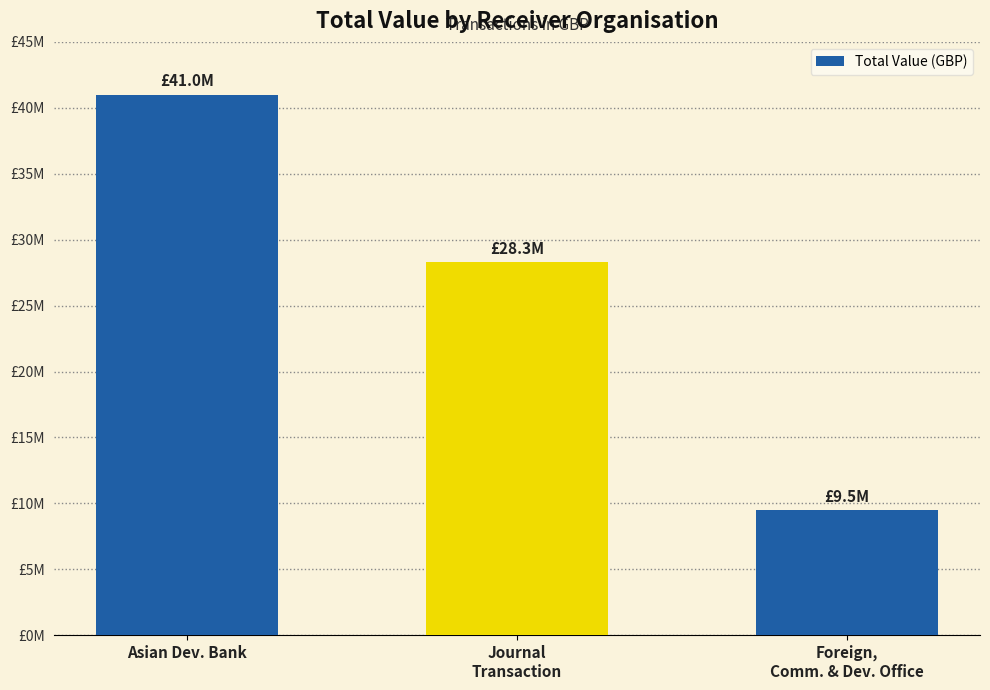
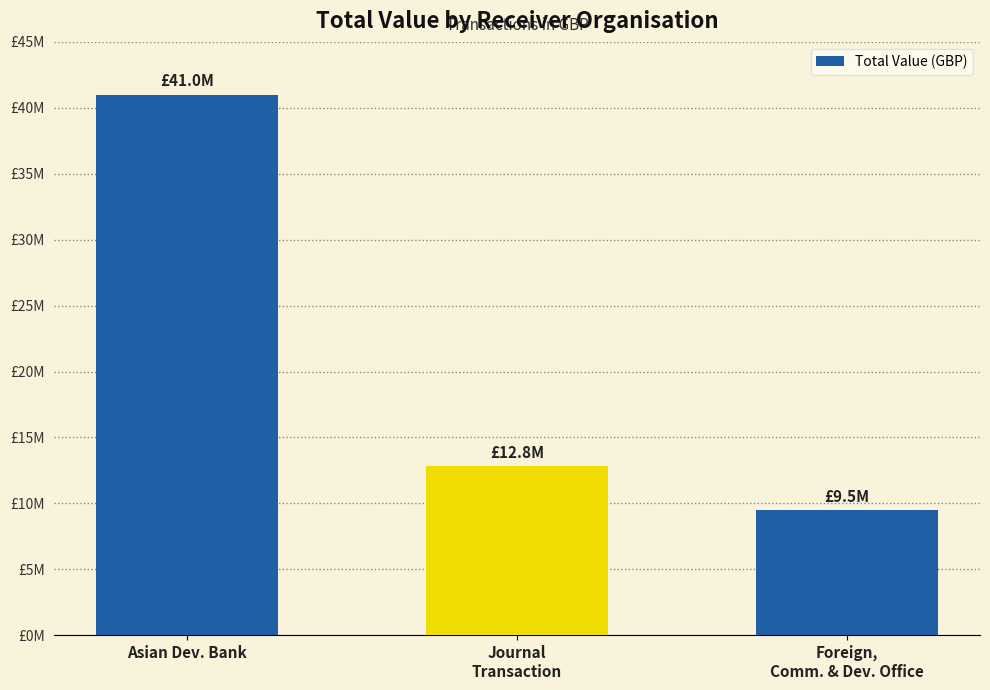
Journal Transaction: £28.3M -> £12.8M
